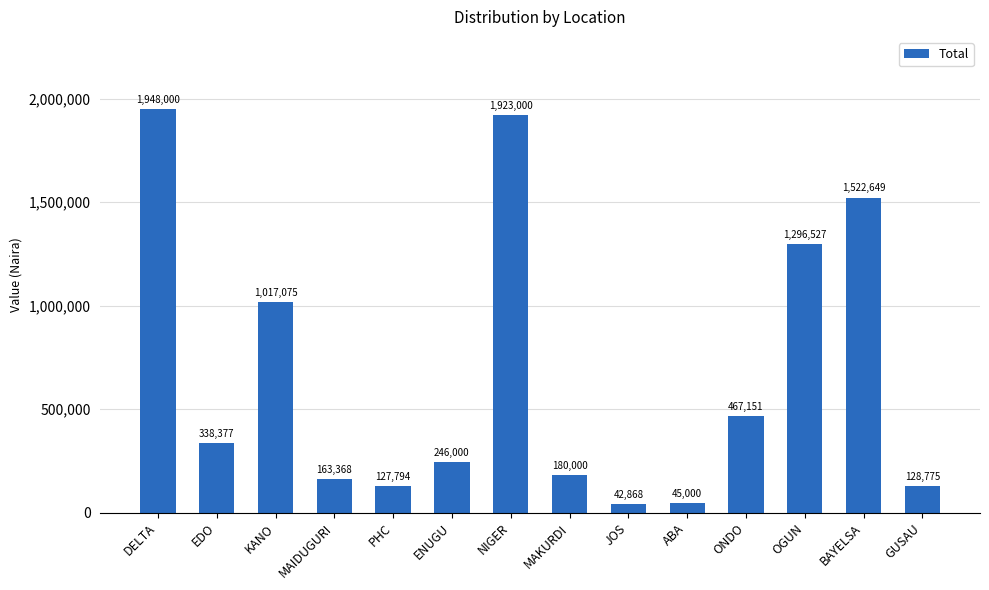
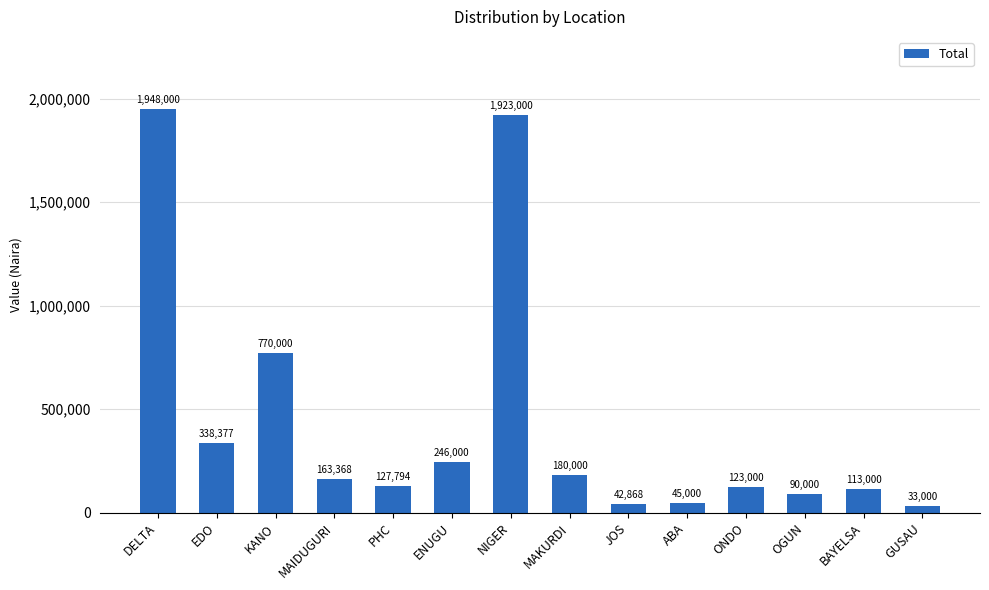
KANO: 1,017,075 -> 770,000
ONDO: 467,151 -> 123,000
OGUN: 1,296,527 -> 90,000
BAYELSA: 1,522,649 -> 113,000
GUSAU: 128,775 -> 33,000
